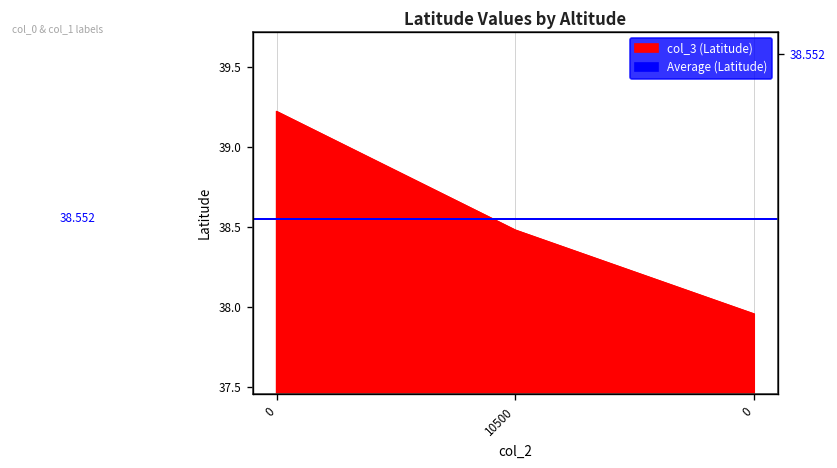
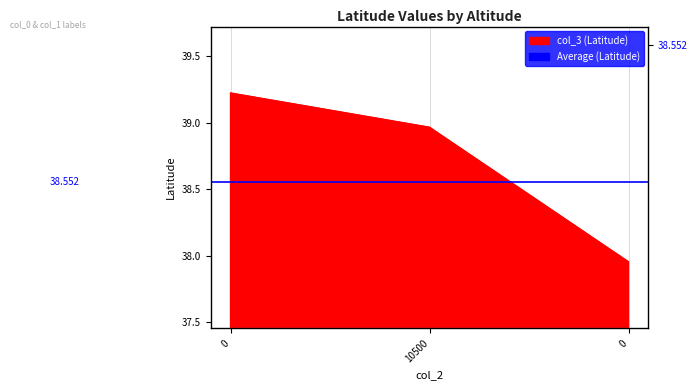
10500: 38.48 -> 38.97
